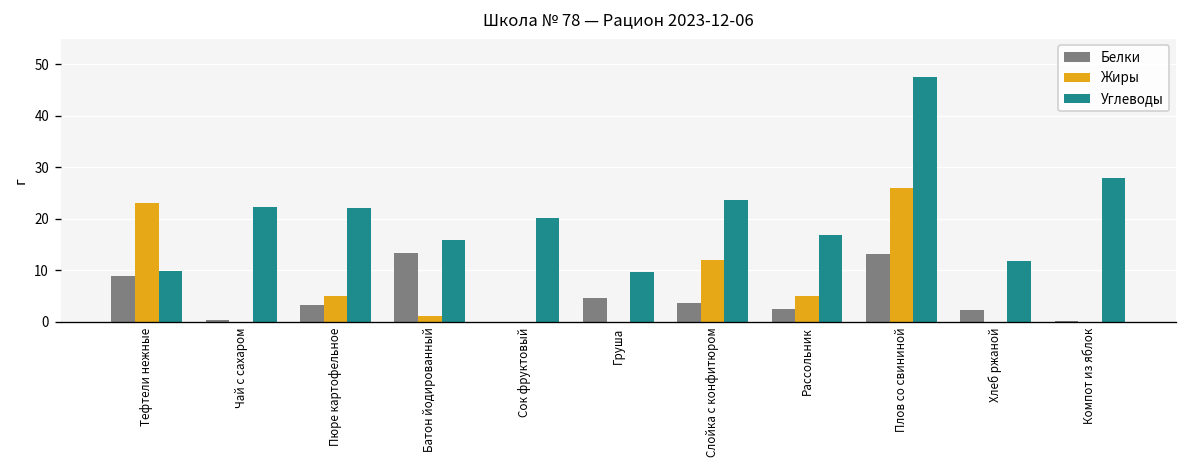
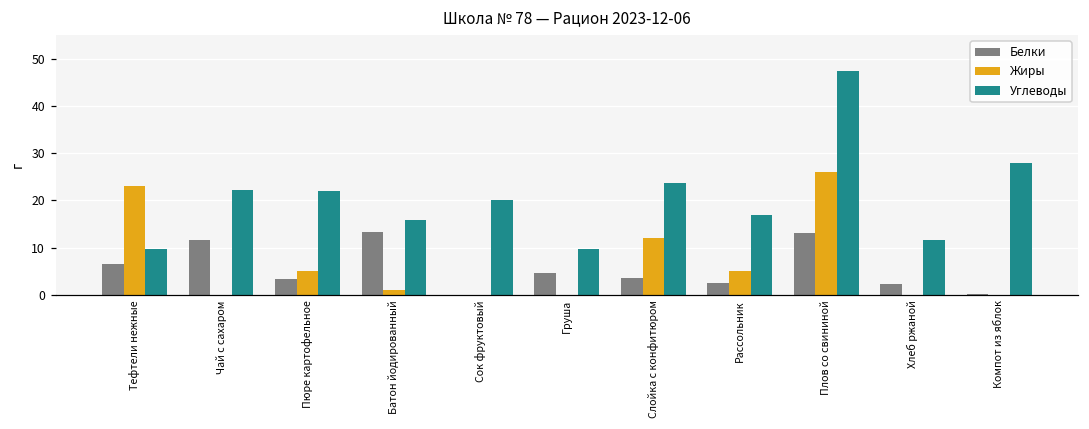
Белки, Тефтели нежные: 9 -> 7
Белки, Чай с сахаром: 0 -> 12
